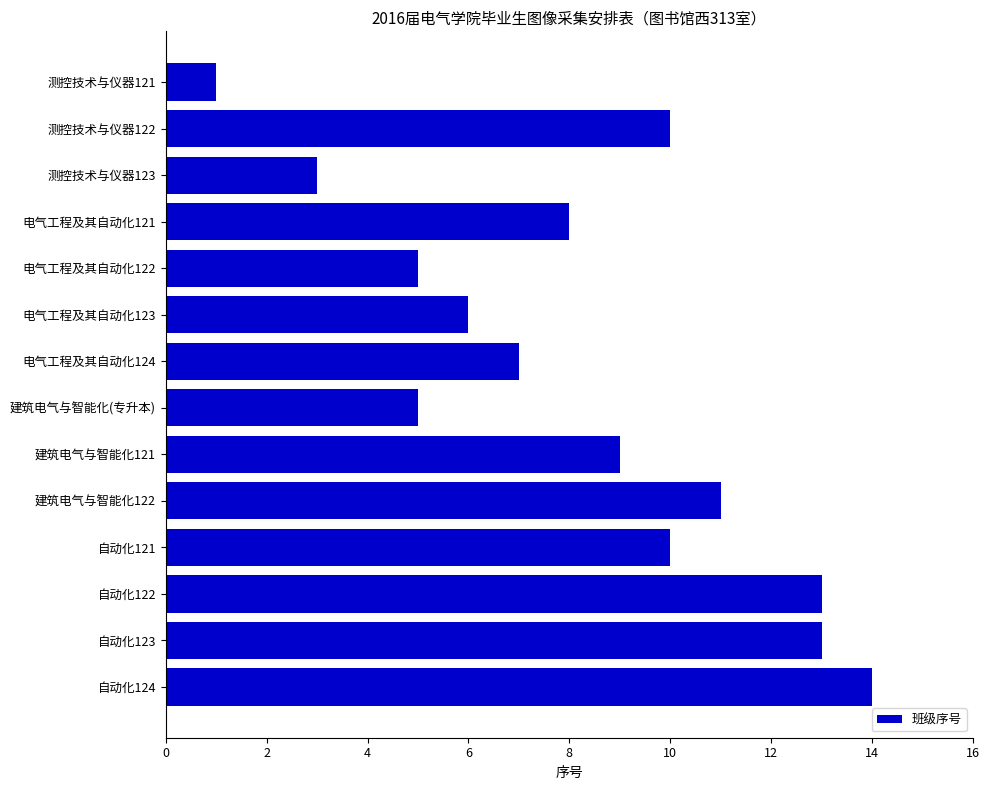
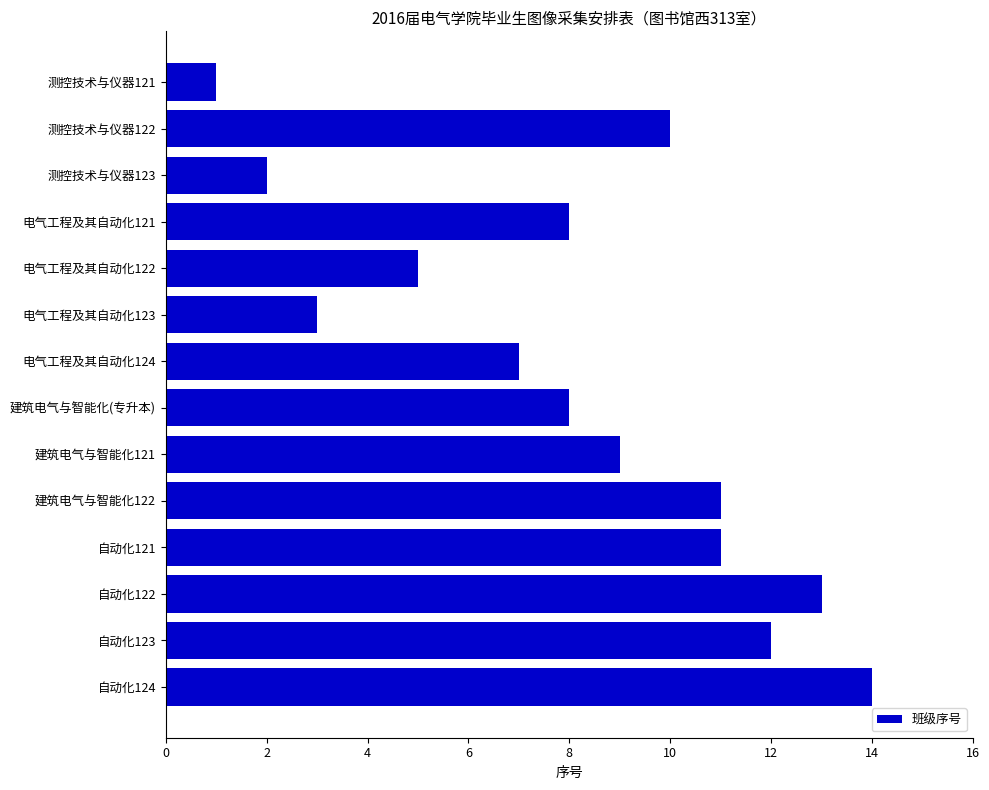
测控技术与仪器123: 3 -> 2
电气工程及其自动化123: 6 -> 3
建筑电气与智能化(专升本): 5 -> 8
自动化121: 10 -> 11
自动化123: 13 -> 12
